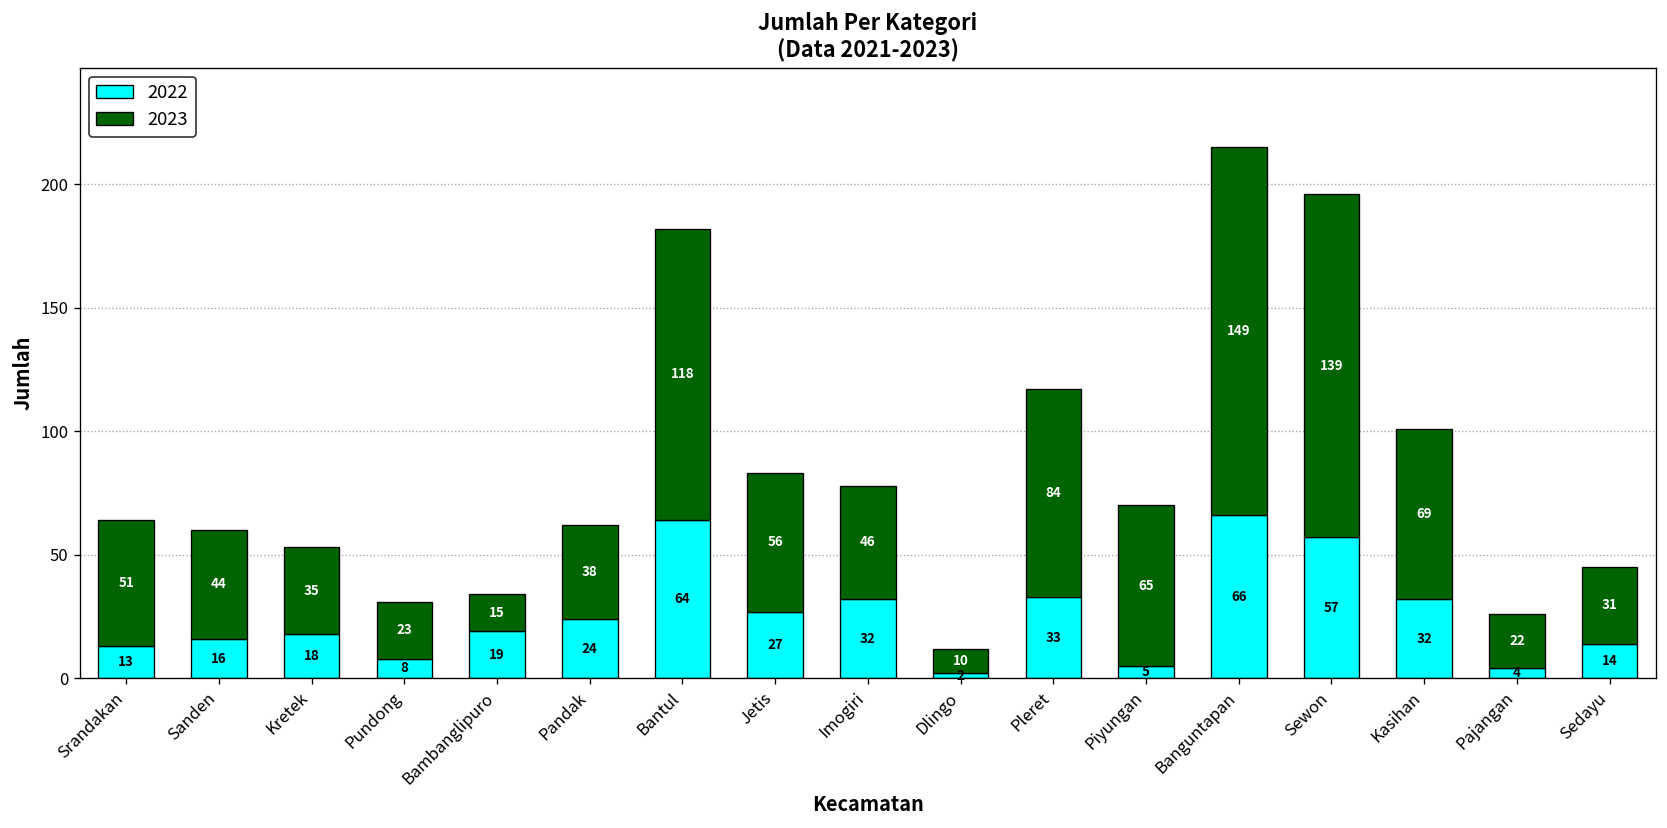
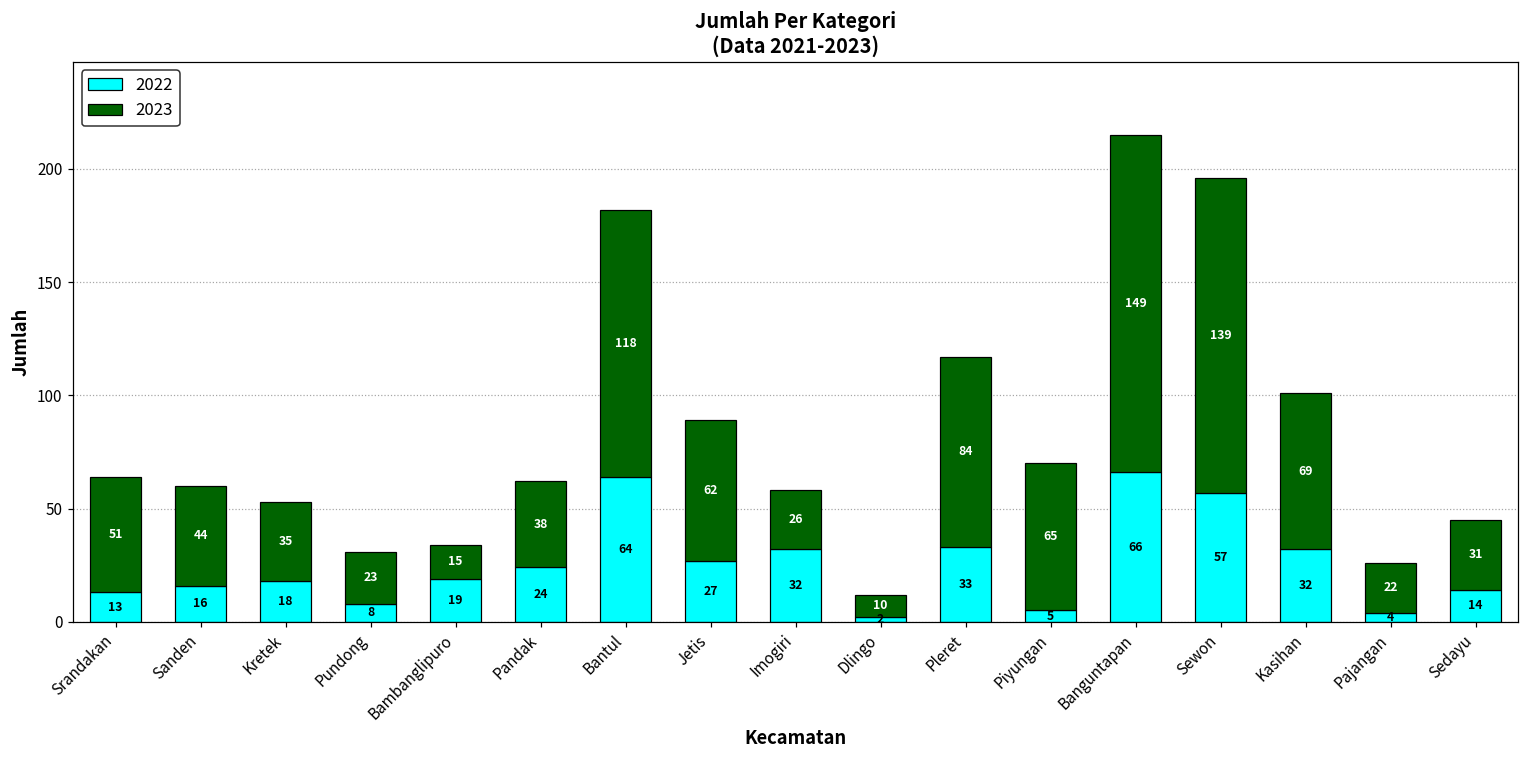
2023, Jetis: 56 -> 62
2023, Imogiri: 46 -> 26
